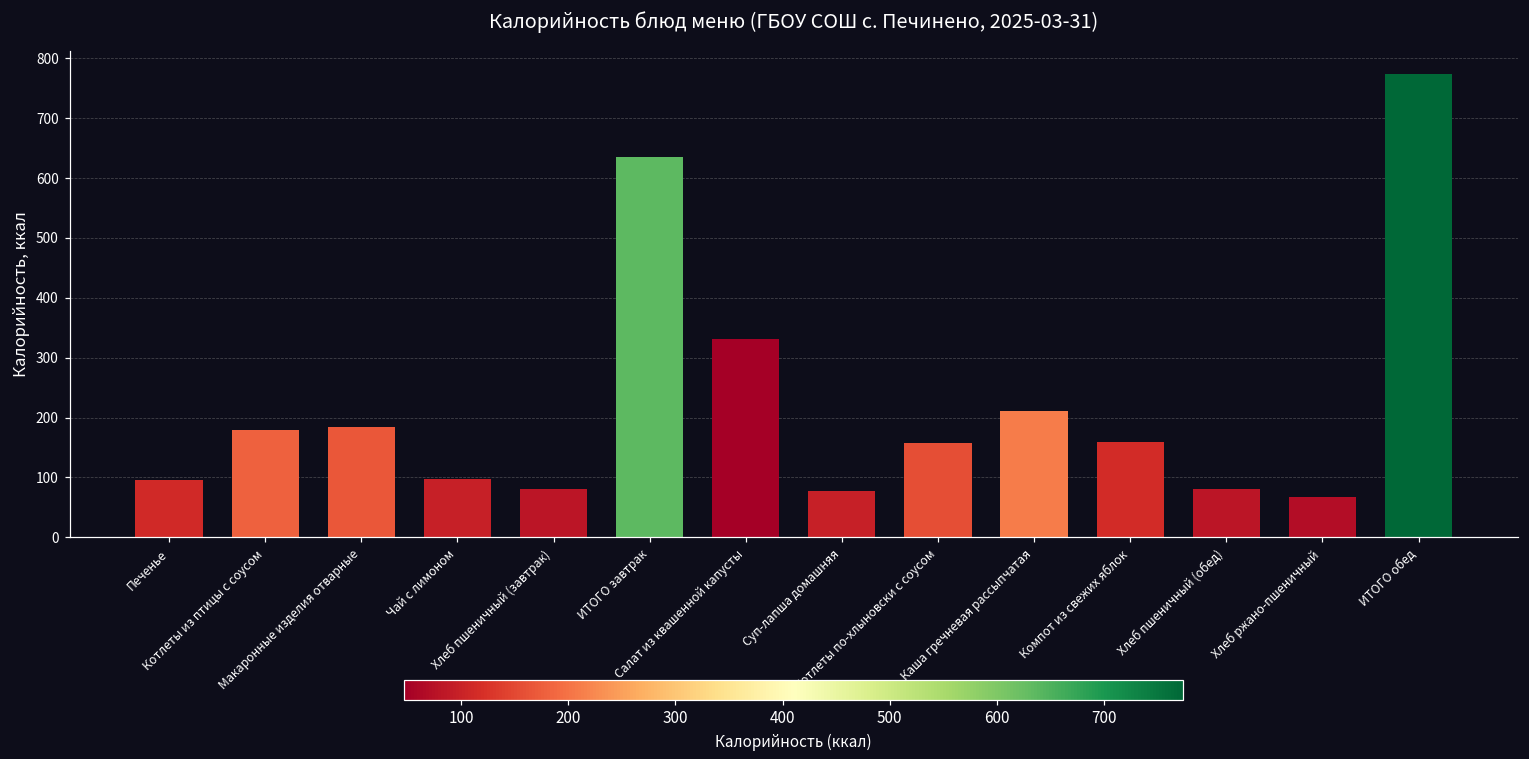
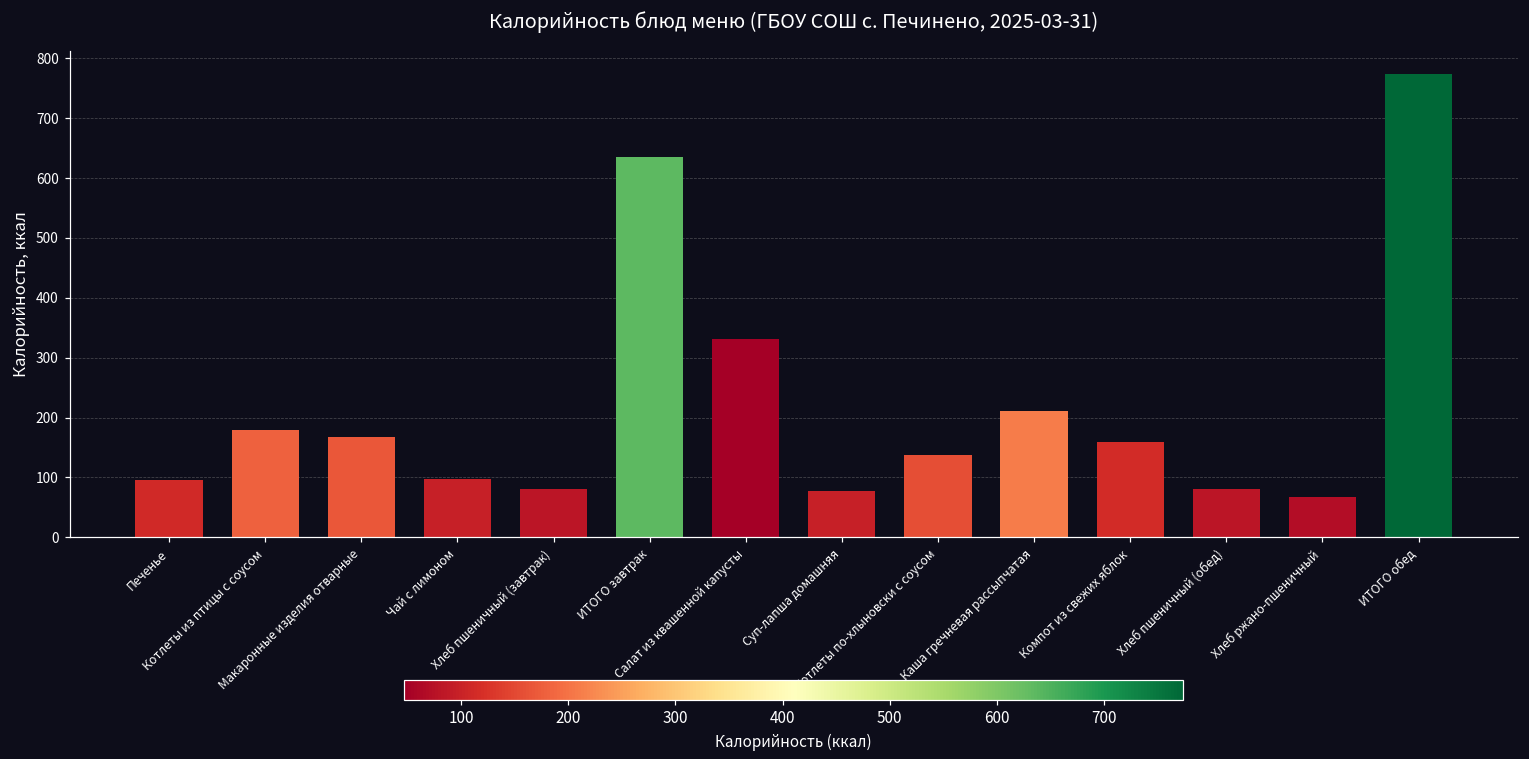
Макаронные изделия отварные: 190 -> 170
Котлеты по-хлыновски с соусом: 160 -> 140
